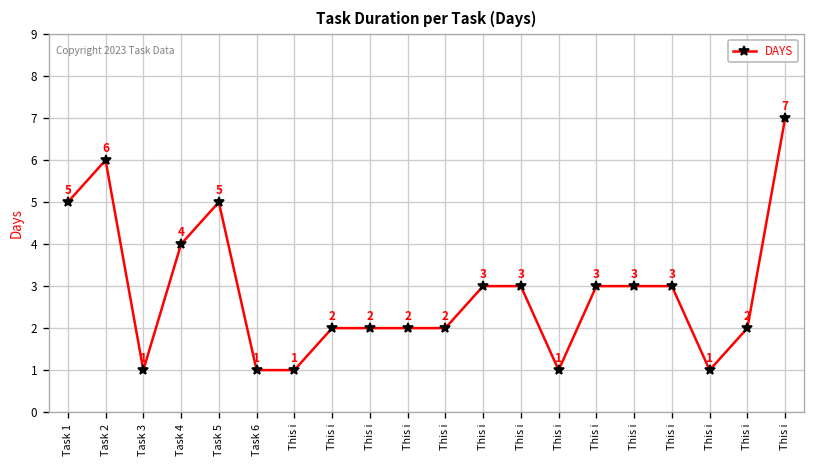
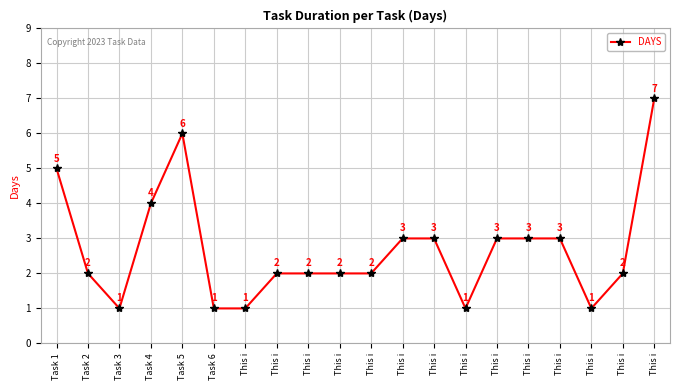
Task 2: 6 -> 2
Task 5: 5 -> 6
